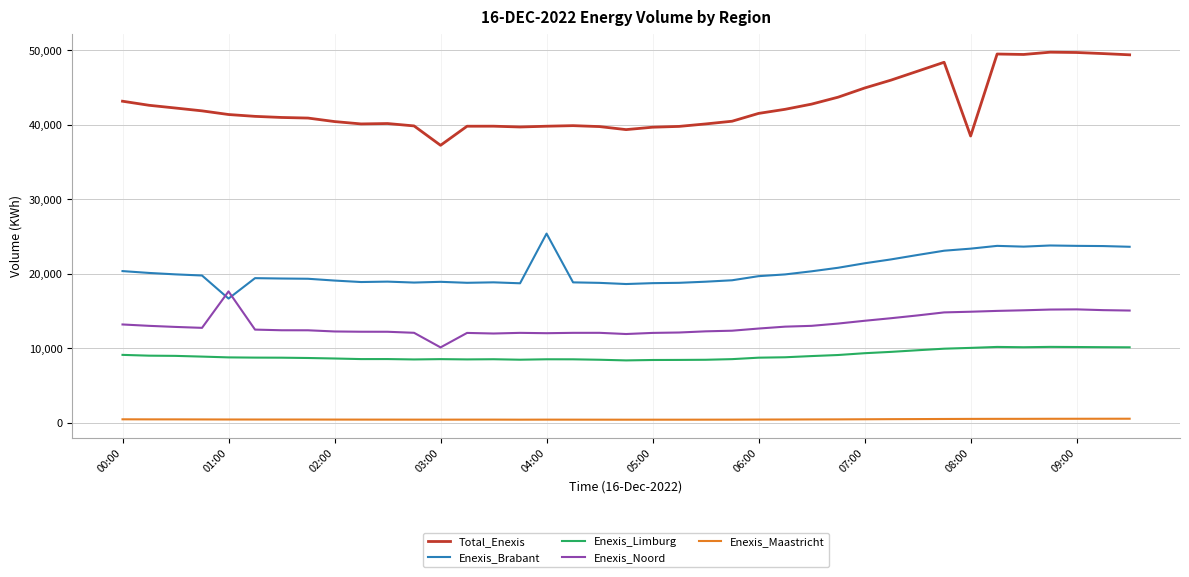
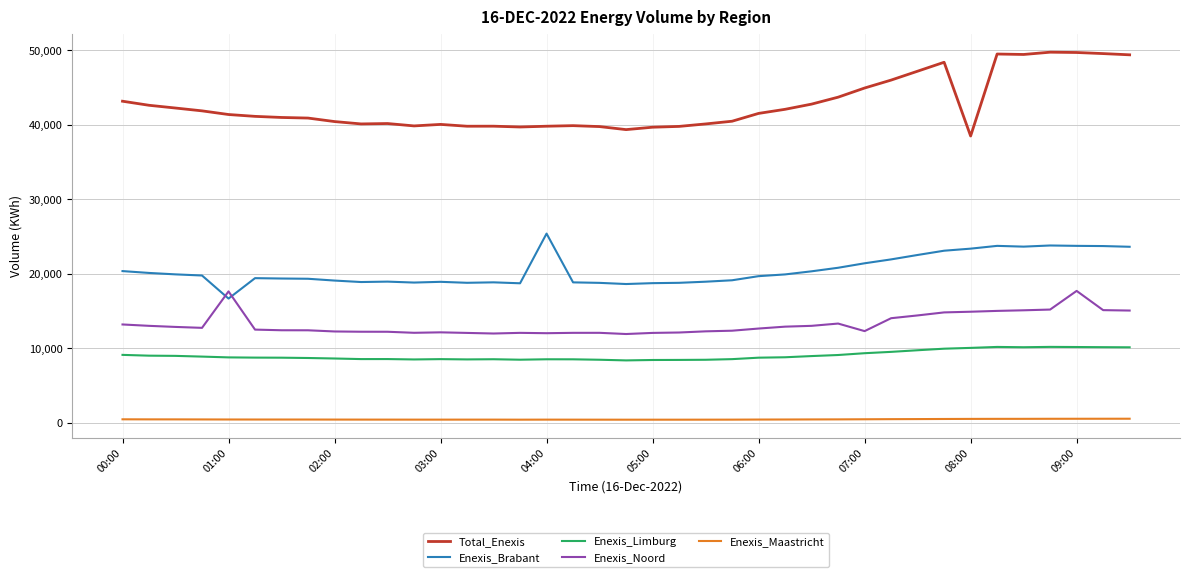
Total_Enexis, 03:00: 37,000 -> 40,000
Enexis_Noord, 03:00: 10,000 -> 12,000
Enexis_Noord, 07:00: 14,000 -> 12,000
Enexis_Noord, 09:00: 15,000 -> 18,000
